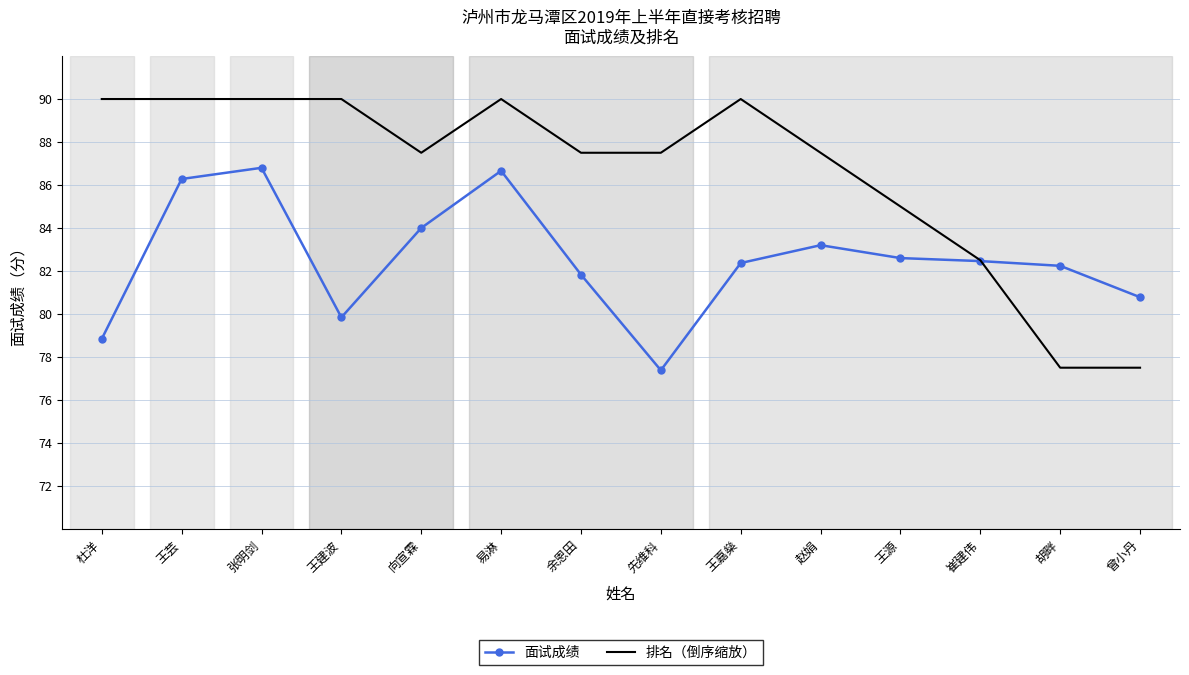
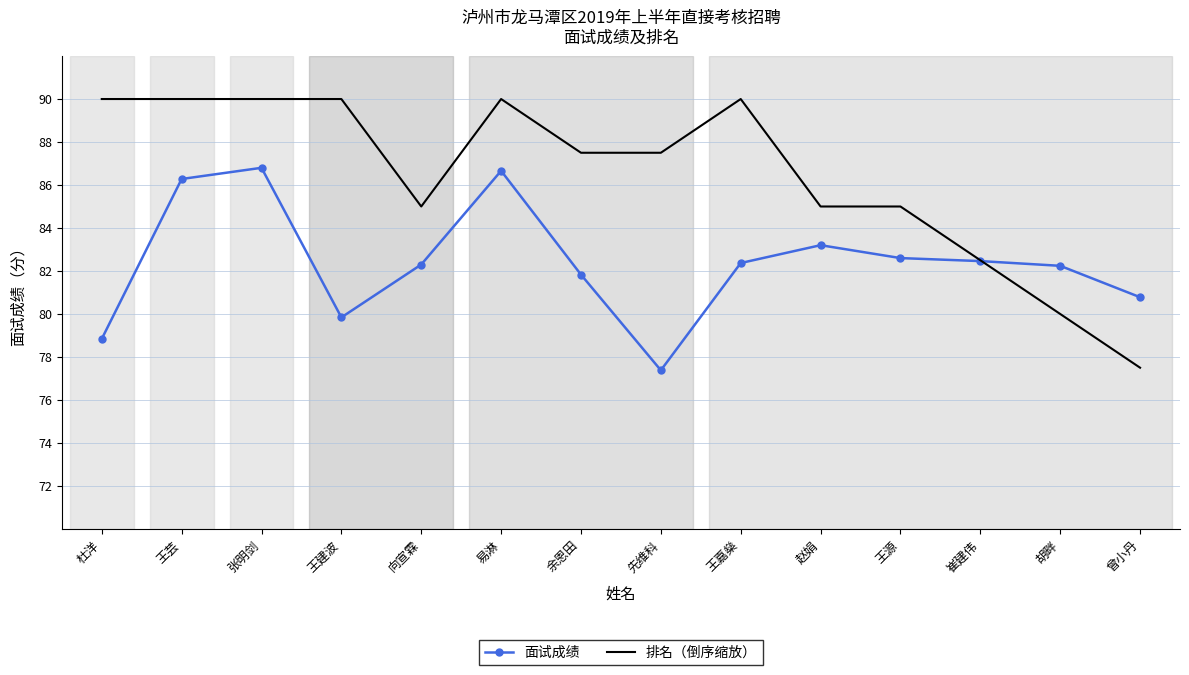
面试成绩, 向宣霖: 84.0 -> 82.3
排名（倒序缩放）, 向宣霖: 87.5 -> 85.0
排名（倒序缩放）, 赵娟: 87.5 -> 85.0
排名（倒序缩放）, 胡畔: 77.5 -> 80.0
